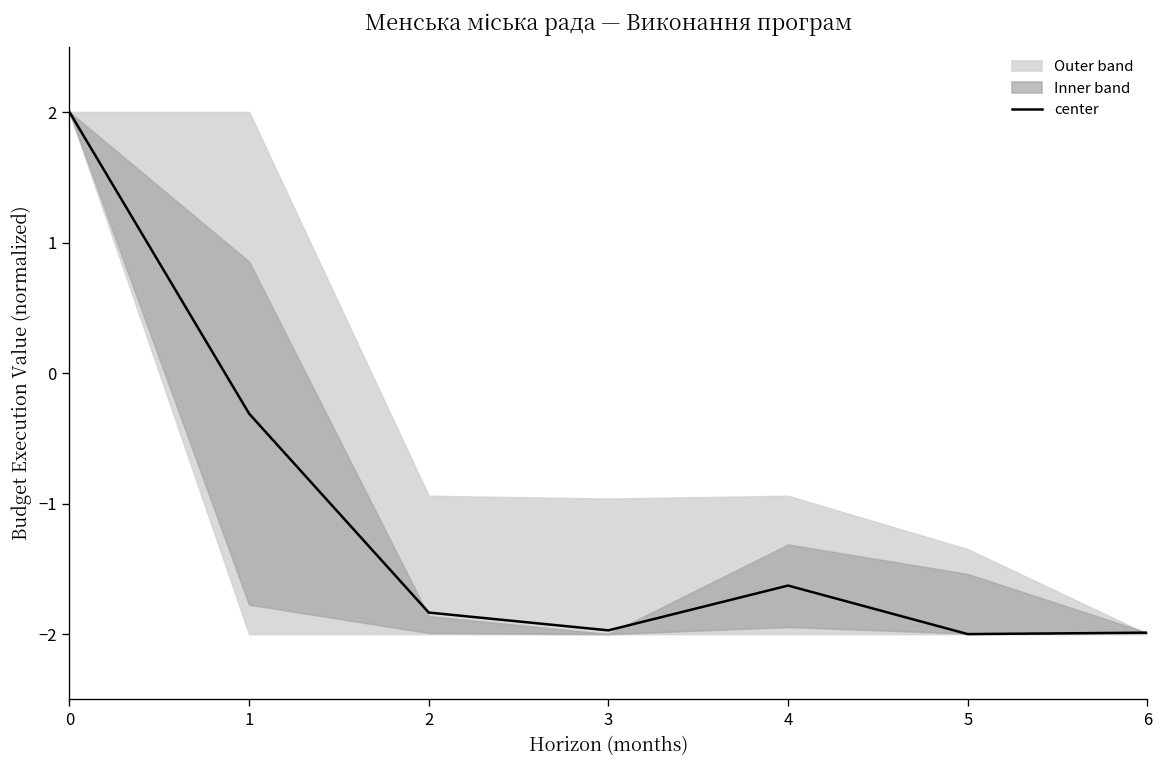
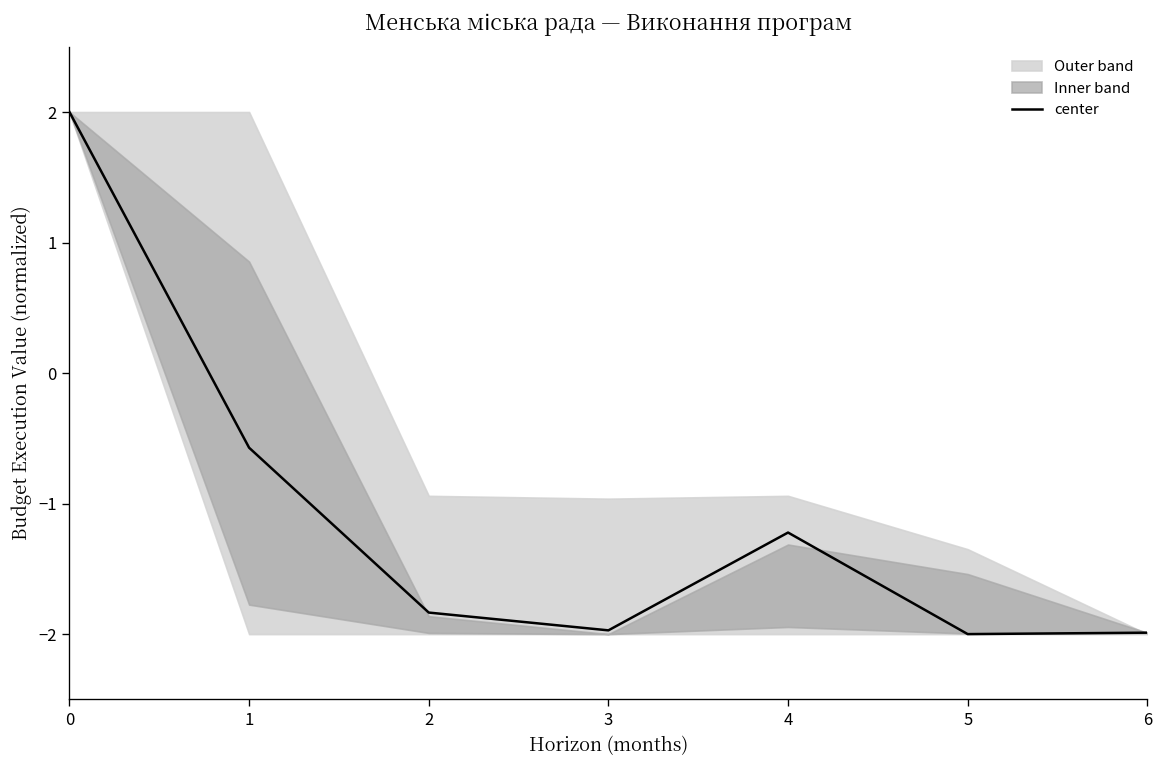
center, 1: -0.31 -> -0.57
center, 4: -1.63 -> -1.22
